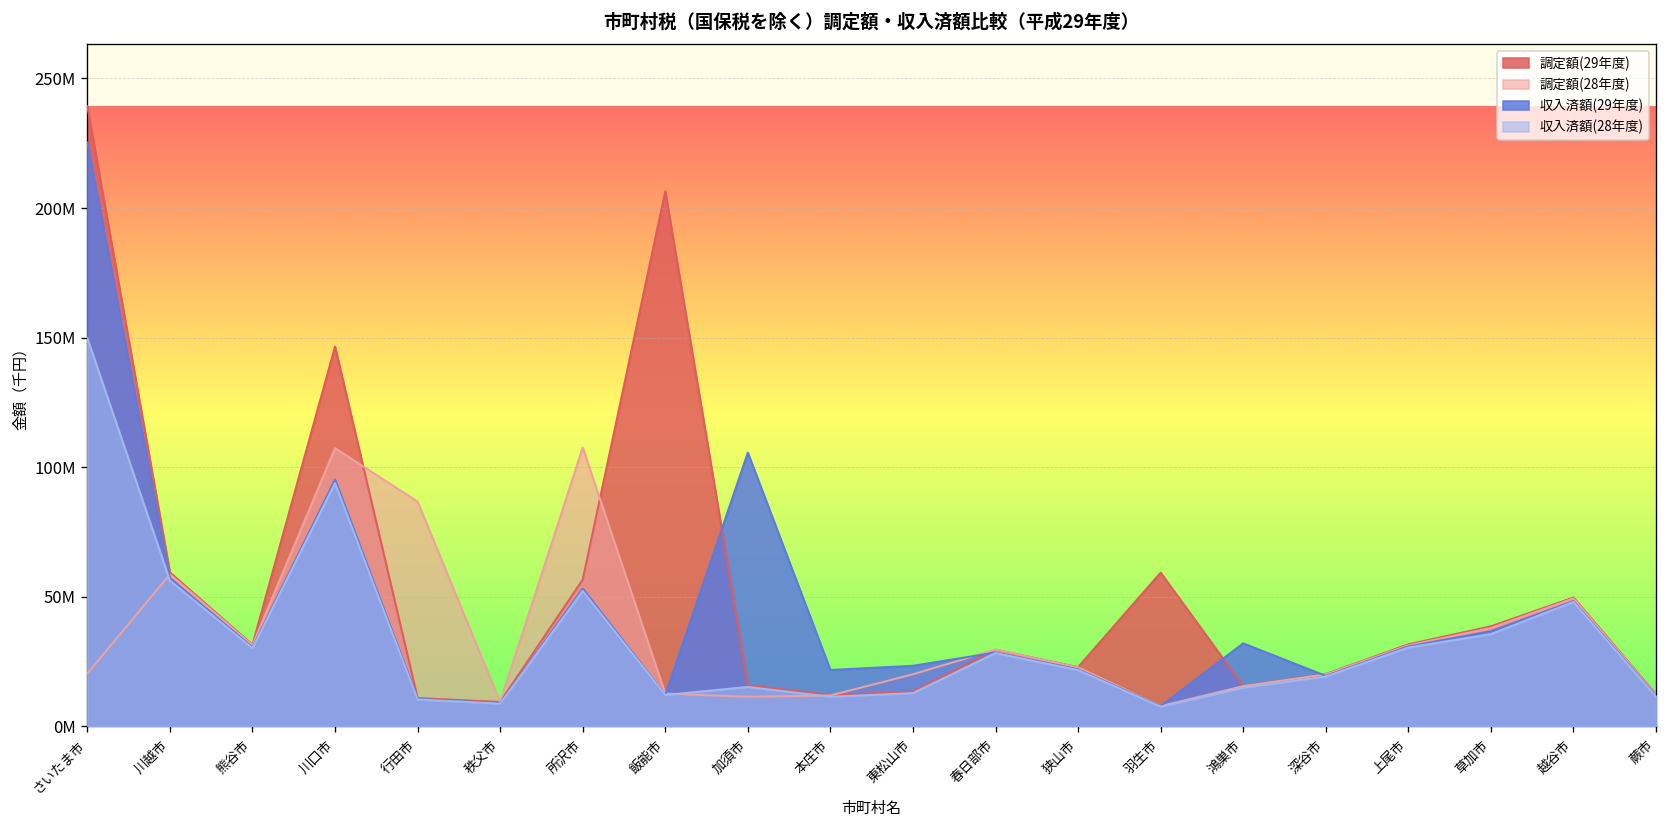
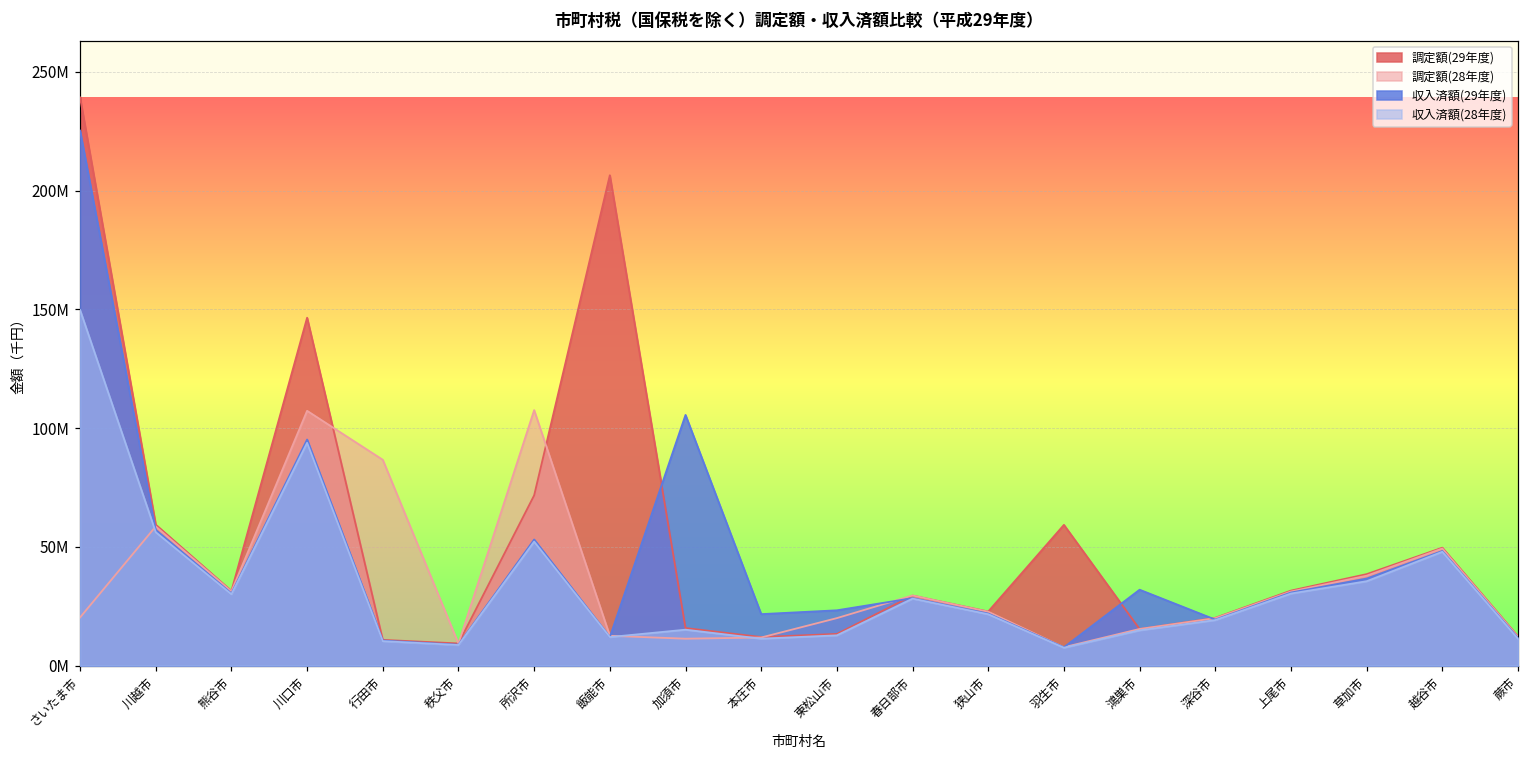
調定額(29年度), 所沢市: 57000000 -> 72000000
